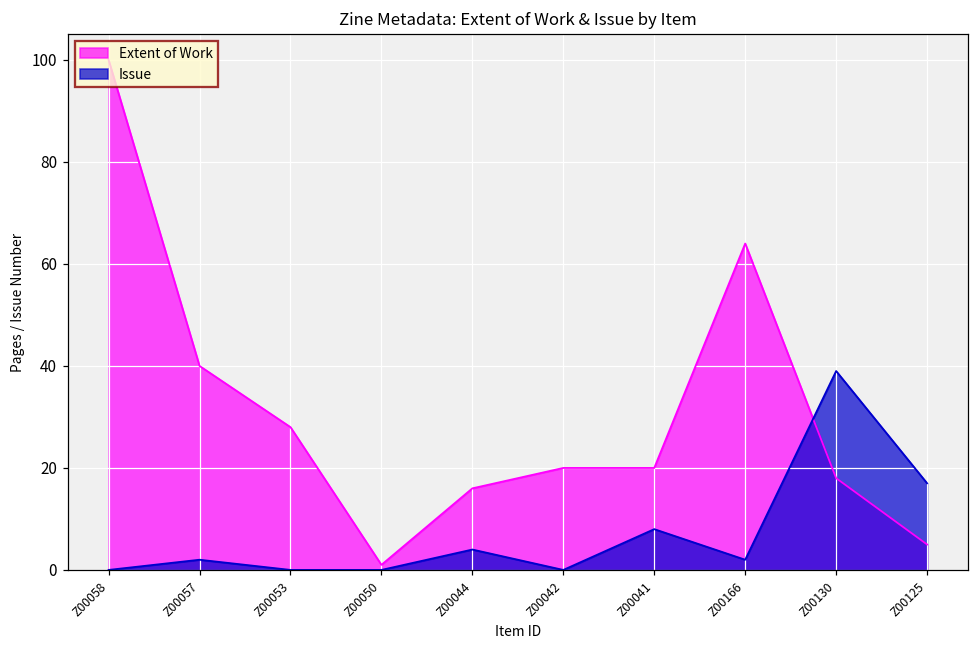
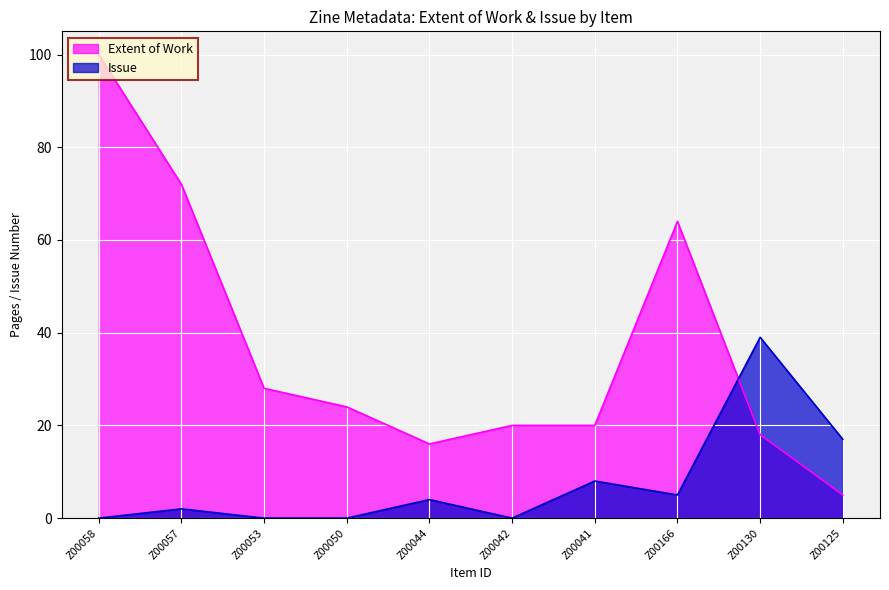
Extent of Work, Z00057: 40 -> 72
Extent of Work, Z00050: 1 -> 24
Issue, Z00166: 2 -> 5
